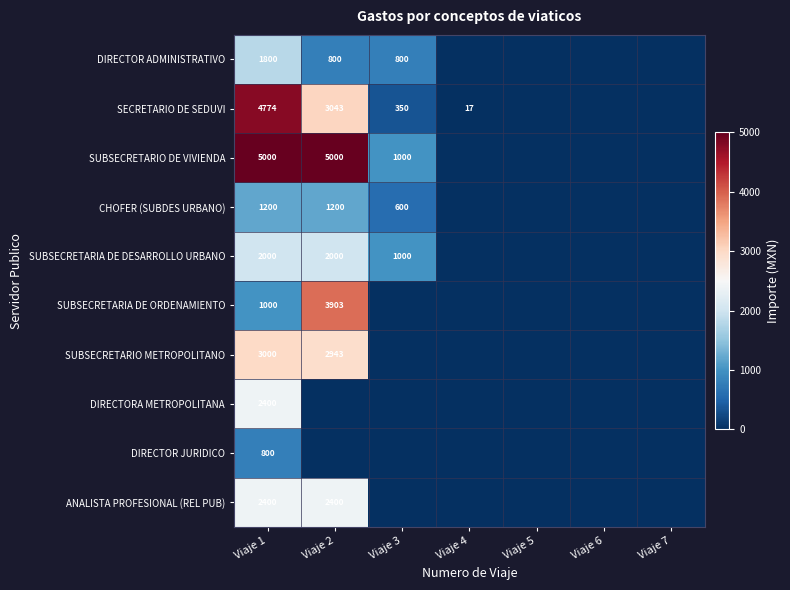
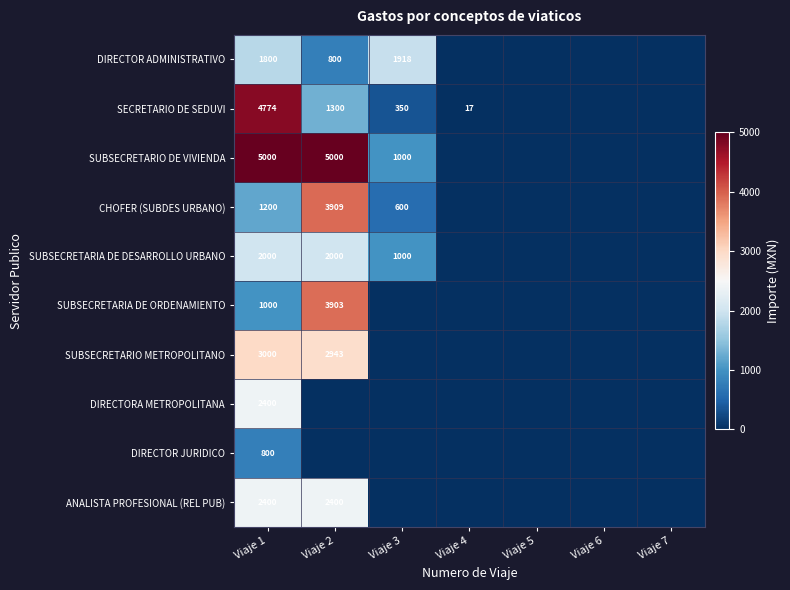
DIRECTOR ADMINISTRATIVO, Viaje 3: 800 -> 1918
SECRETARIO DE SEDUVI, Viaje 2: 3043 -> 1300
CHOFER (SUBDES URBANO), Viaje 2: 1200 -> 3909
